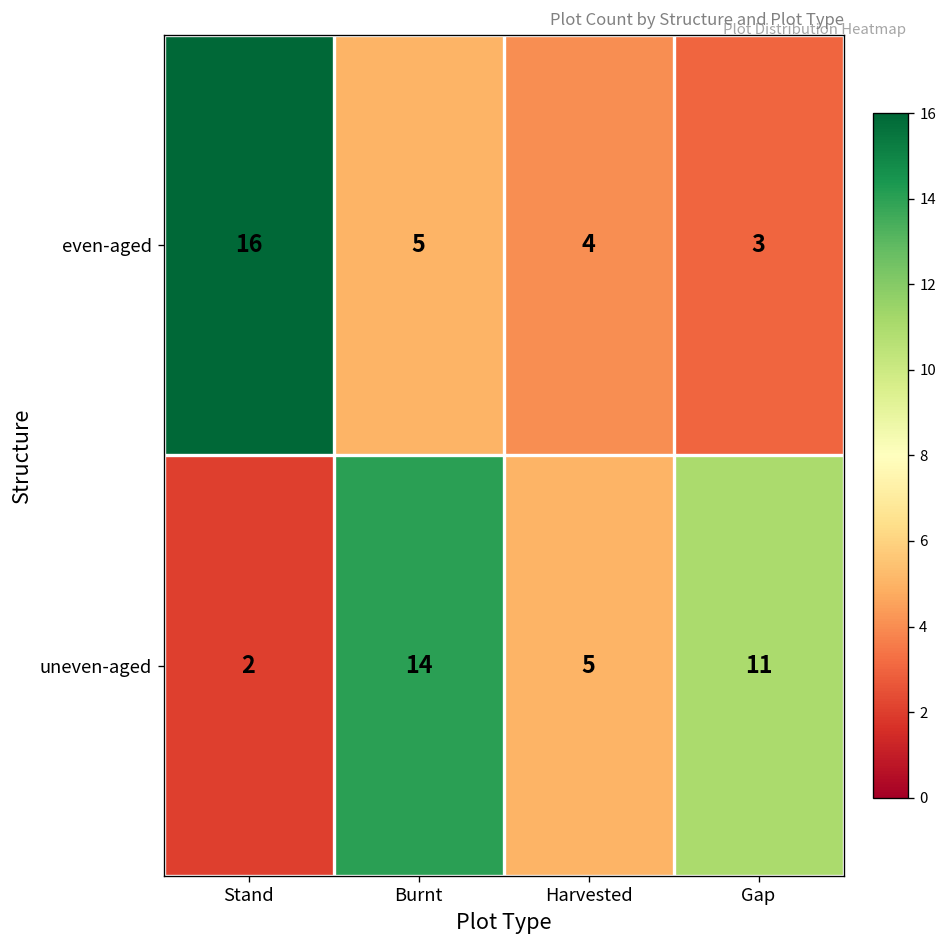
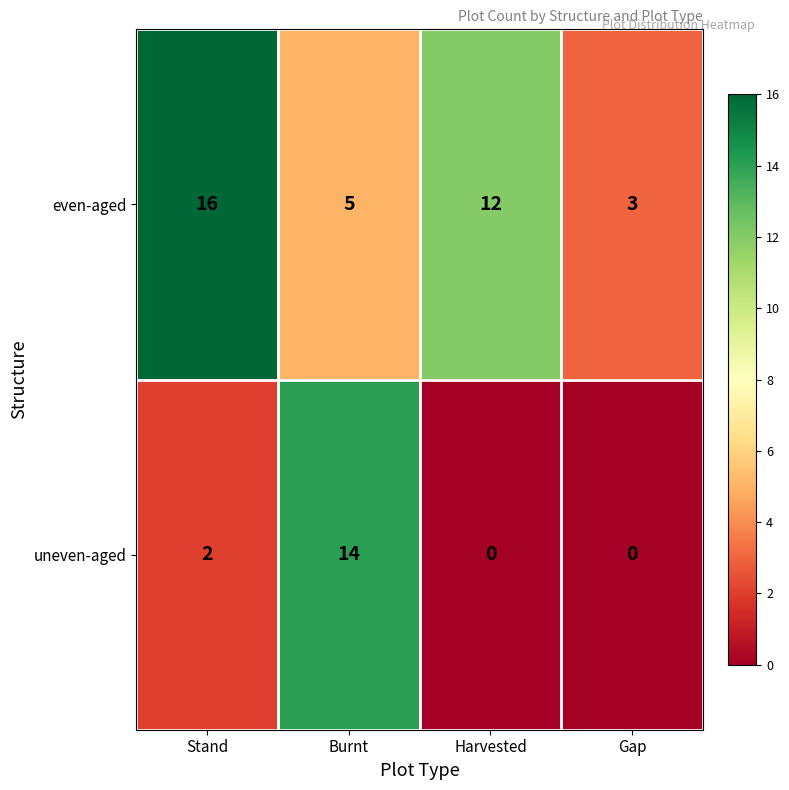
even-aged, Harvested: 4 -> 12
uneven-aged, Harvested: 5 -> 0
uneven-aged, Gap: 11 -> 0
